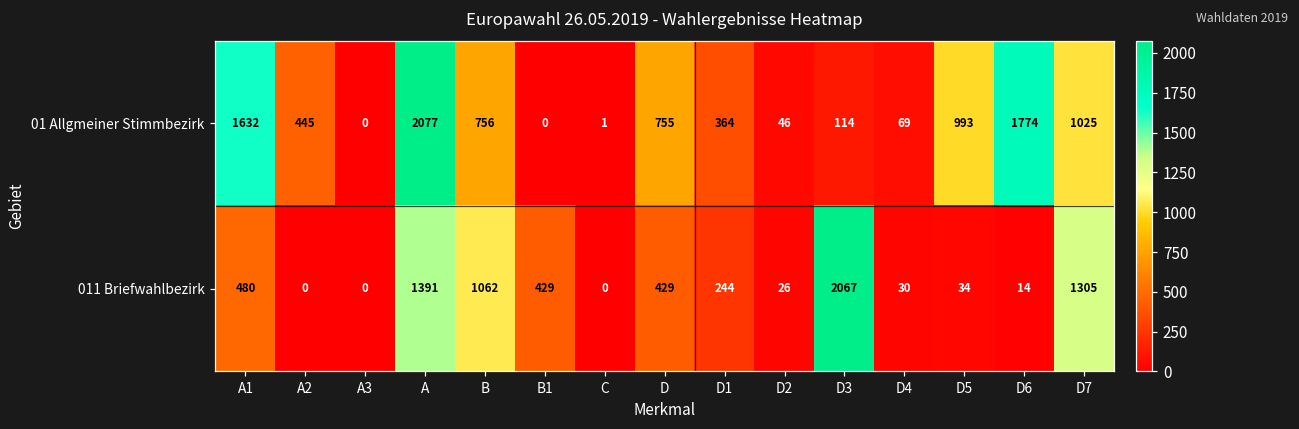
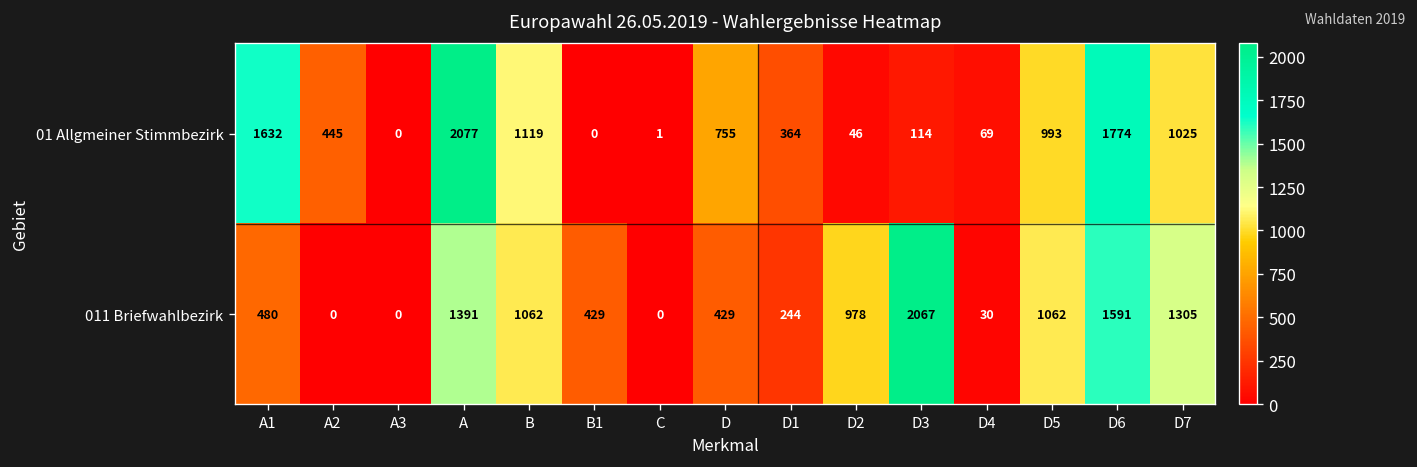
01 Allgmeiner Stimmbezirk, B: 756 -> 1119
011 Briefwahlbezirk, D2: 26 -> 978
011 Briefwahlbezirk, D5: 34 -> 1062
011 Briefwahlbezirk, D6: 14 -> 1591
